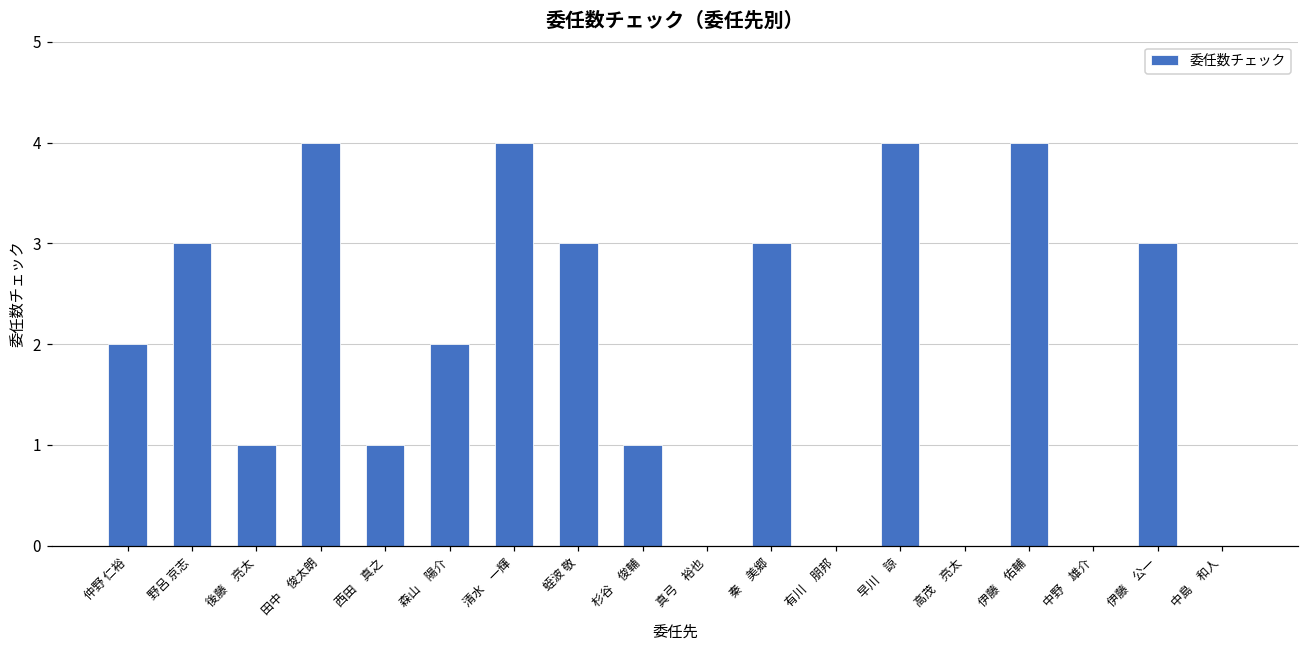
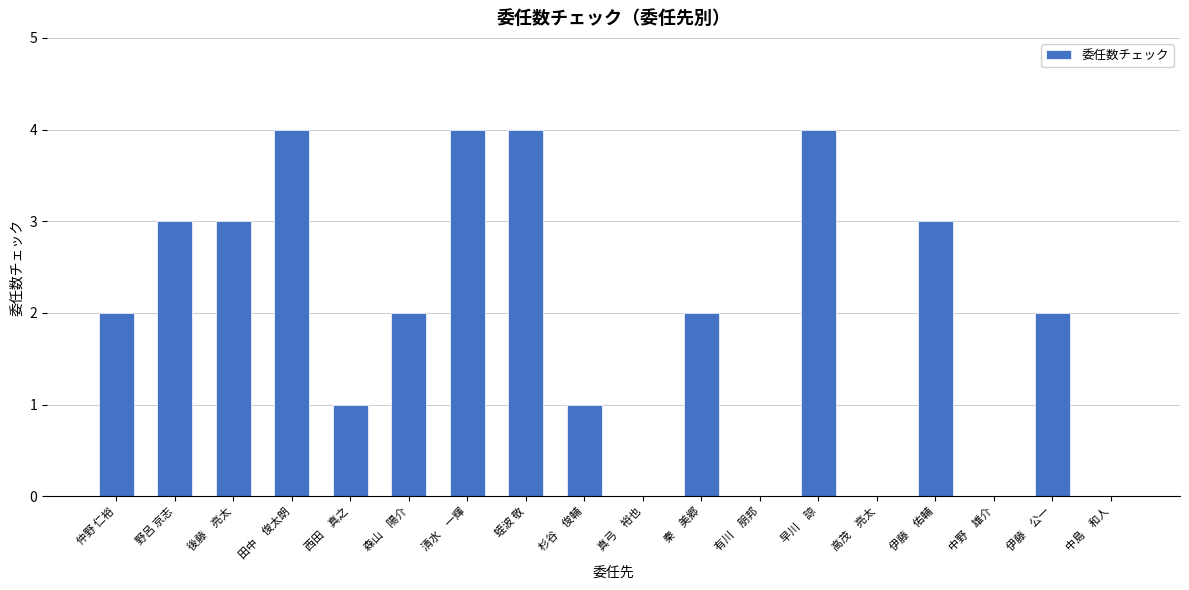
後藤 亮太: 1 -> 3
蛭波 敬: 3 -> 4
秦 美郷: 3 -> 2
伊藤 佑輔: 4 -> 3
伊藤 公一: 3 -> 2
